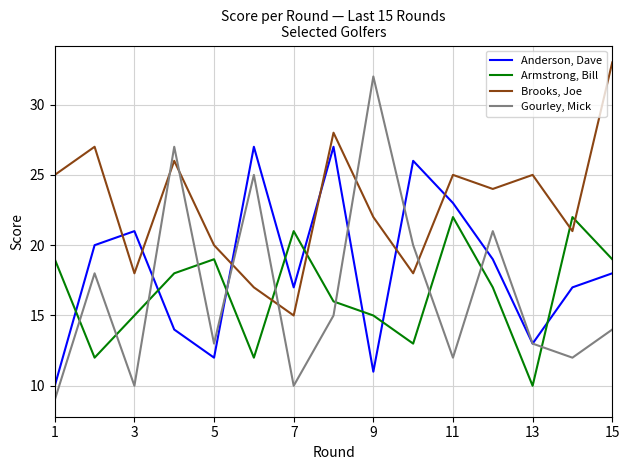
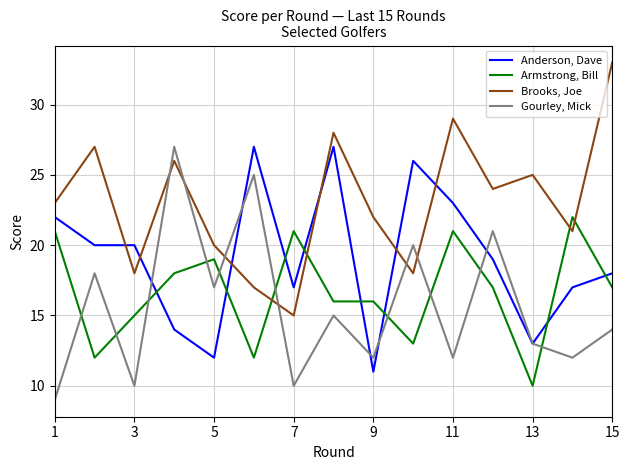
Anderson, Dave, 1: 10 -> 22
Armstrong, Bill, 1: 19 -> 21
Brooks, Joe, 1: 25 -> 23
Anderson, Dave, 3: 21 -> 20
Gourley, Mick, 5: 13 -> 17
Armstrong, Bill, 9: 15 -> 16
Gourley, Mick, 9: 32 -> 12
Armstrong, Bill, 11: 22 -> 21
Brooks, Joe, 11: 25 -> 29
Armstrong, Bill, 15: 19 -> 17
